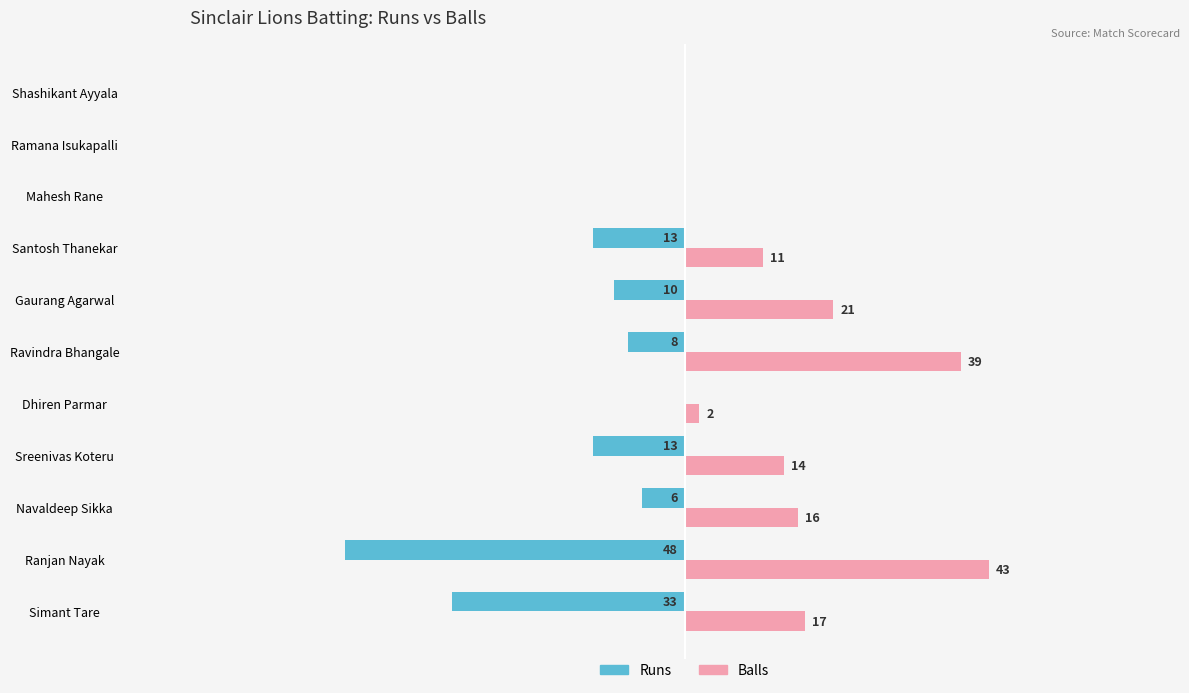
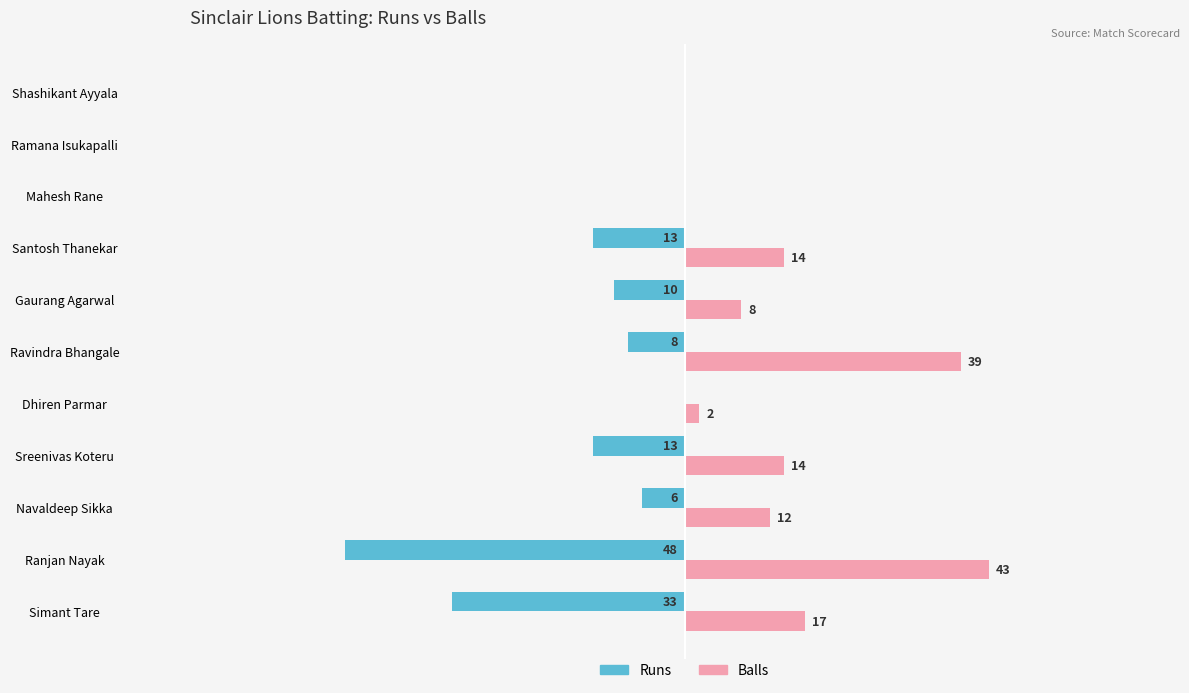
Balls, Santosh Thanekar: 11 -> 14
Balls, Gaurang Agarwal: 21 -> 8
Balls, Navaldeep Sikka: 16 -> 12
